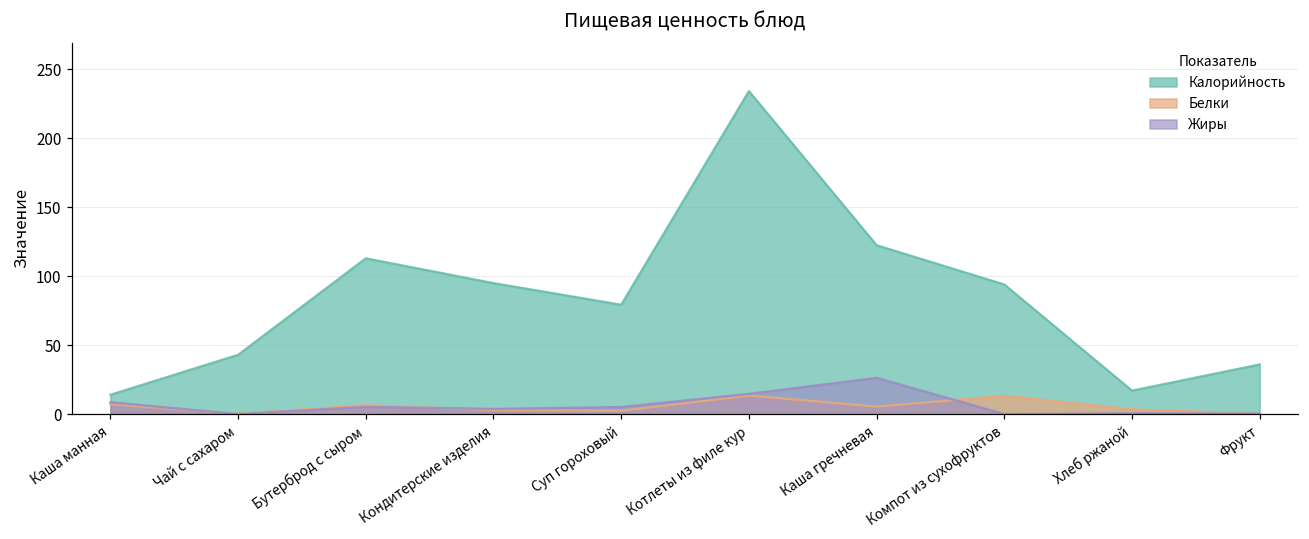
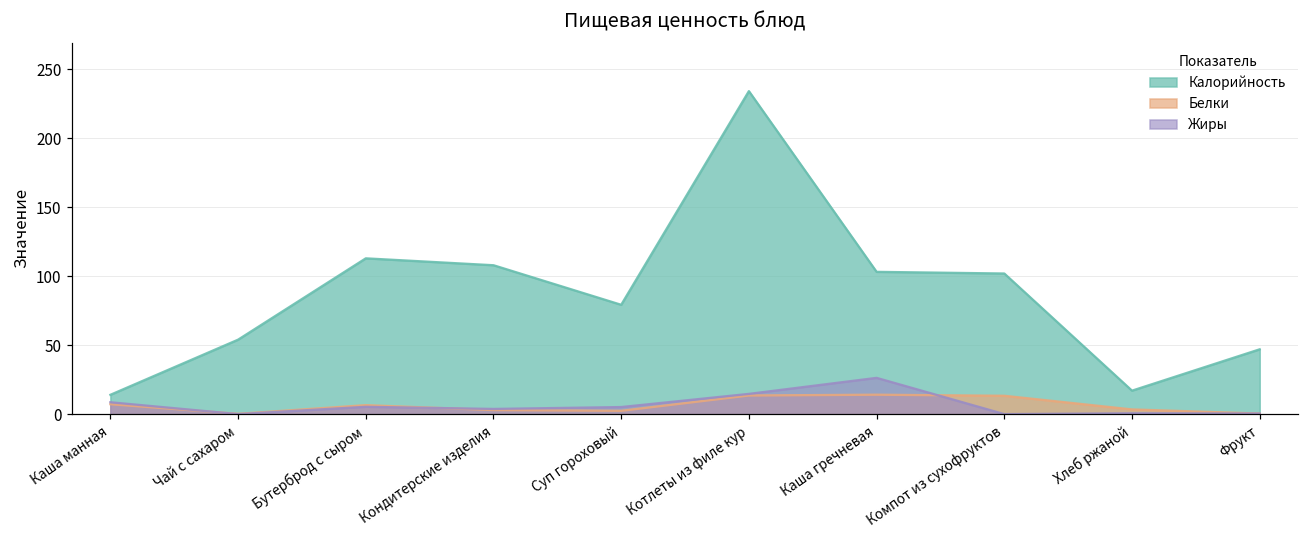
Калорийность, Чай с сахаром: 43 -> 54
Калорийность, Кондитерские изделия: 95 -> 108
Калорийность, Каша гречневая: 123 -> 103
Белки, Каша гречневая: 5 -> 14
Калорийность, Компот из сухофруктов: 94 -> 102
Калорийность, Фрукт: 36 -> 47
